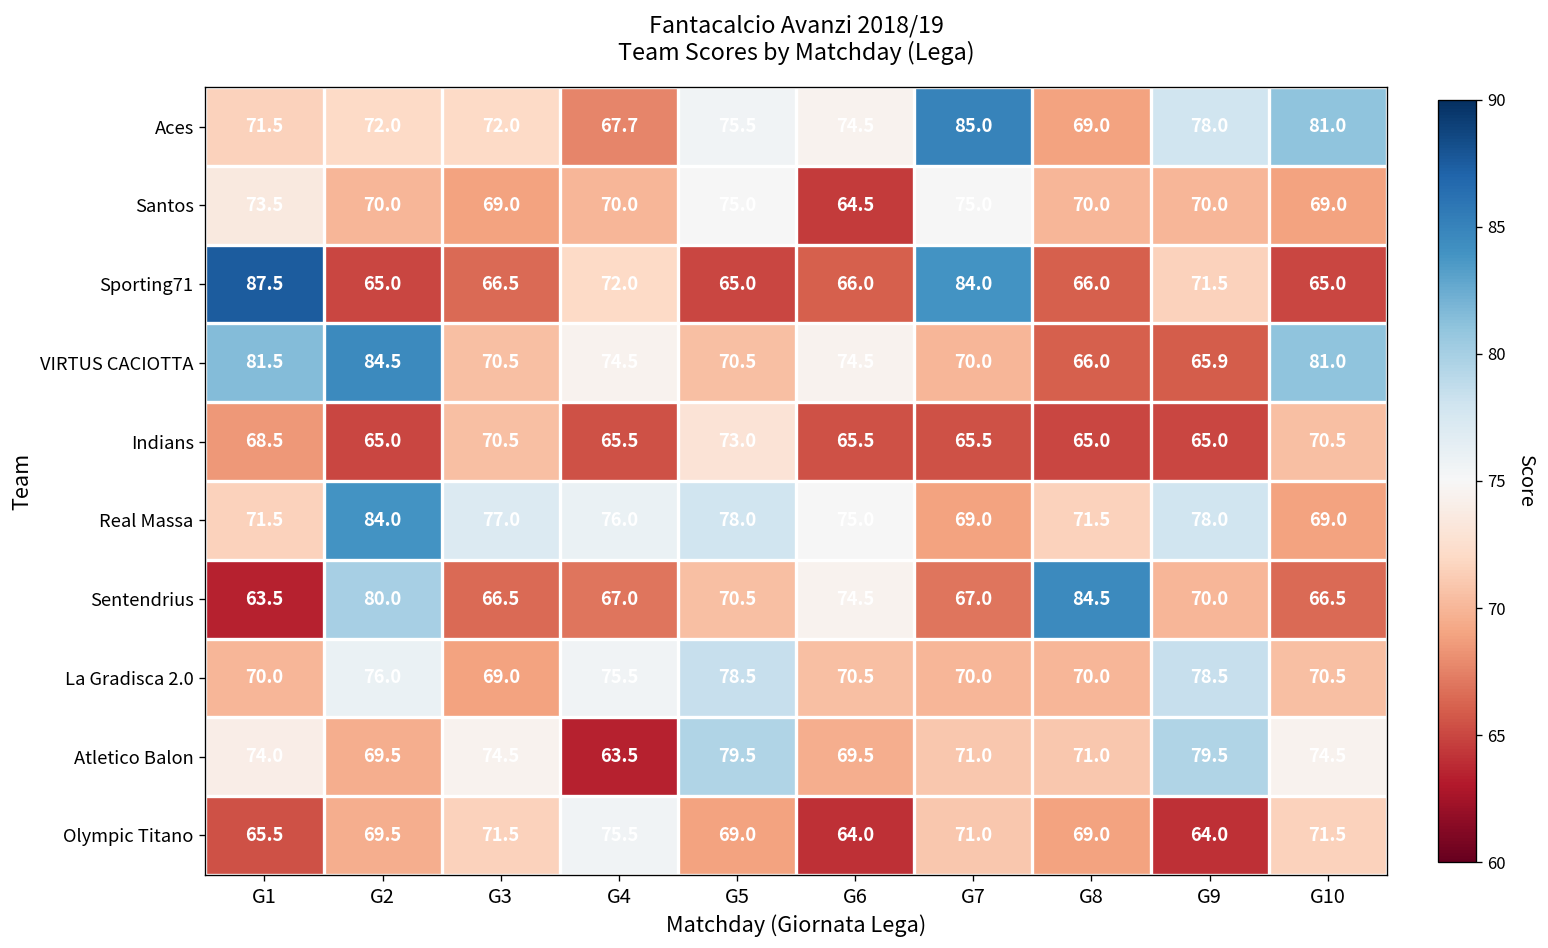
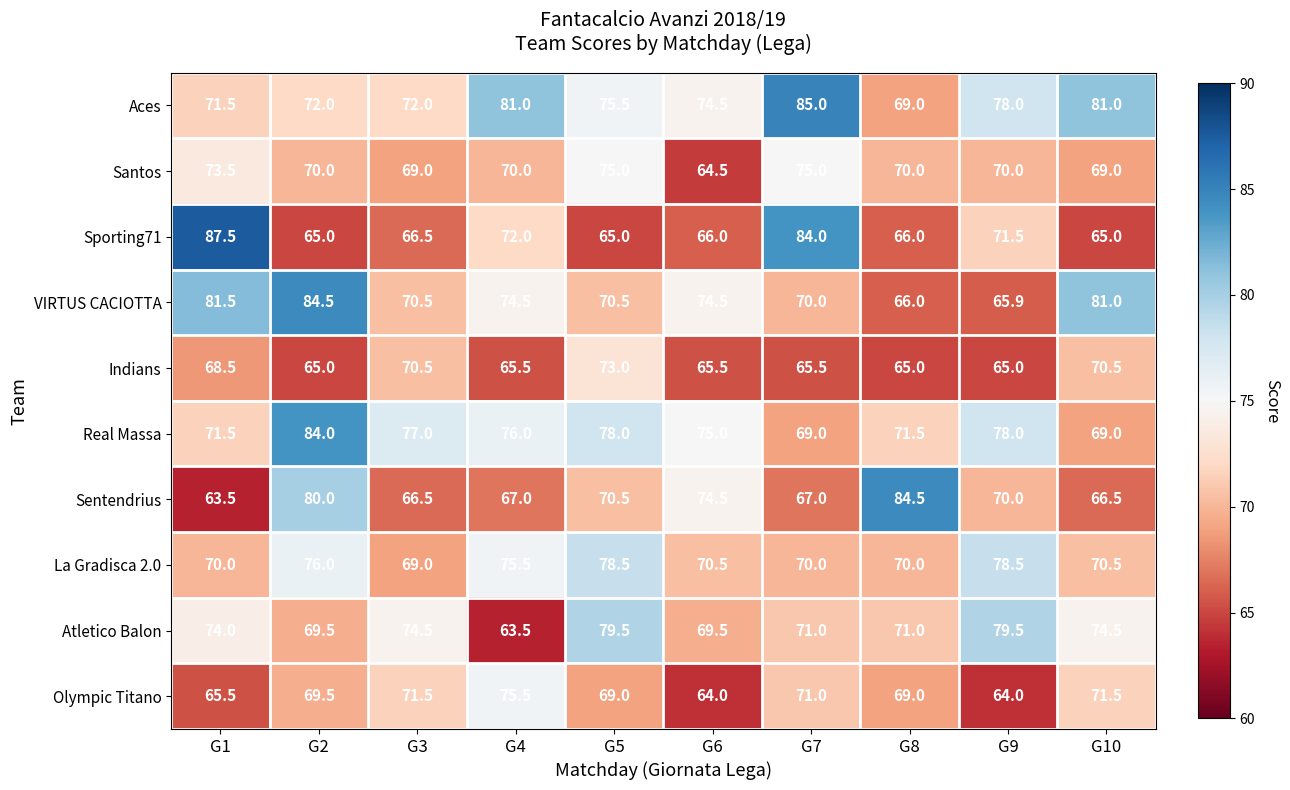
Aces, G4: 67.7 -> 81.0
